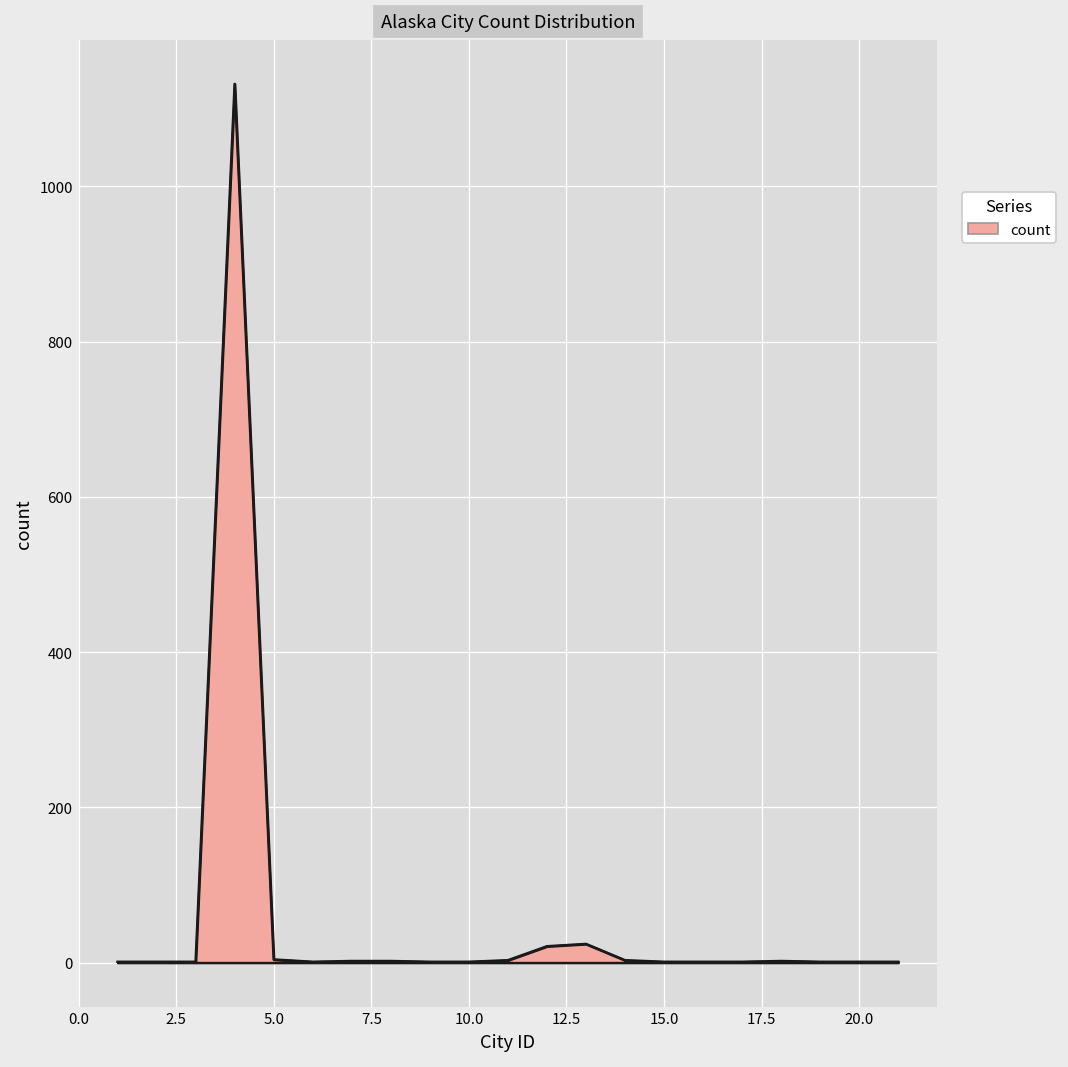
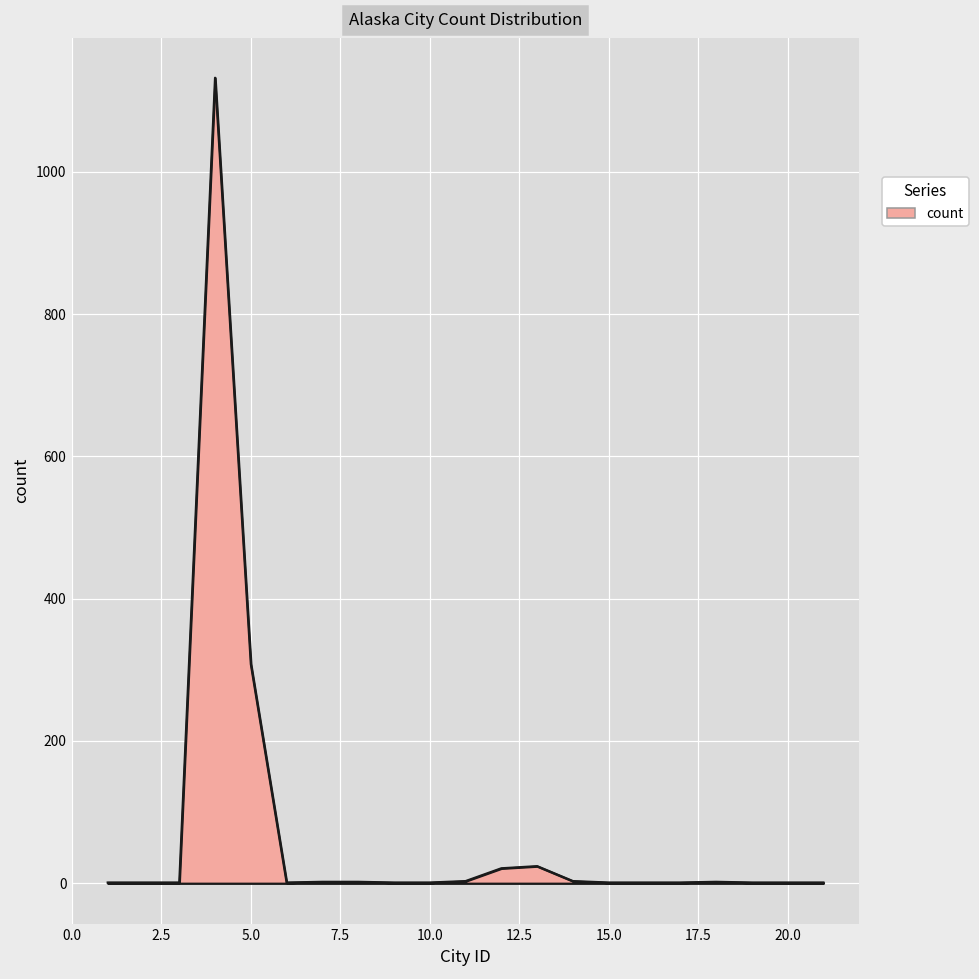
5.0: 0 -> 310
